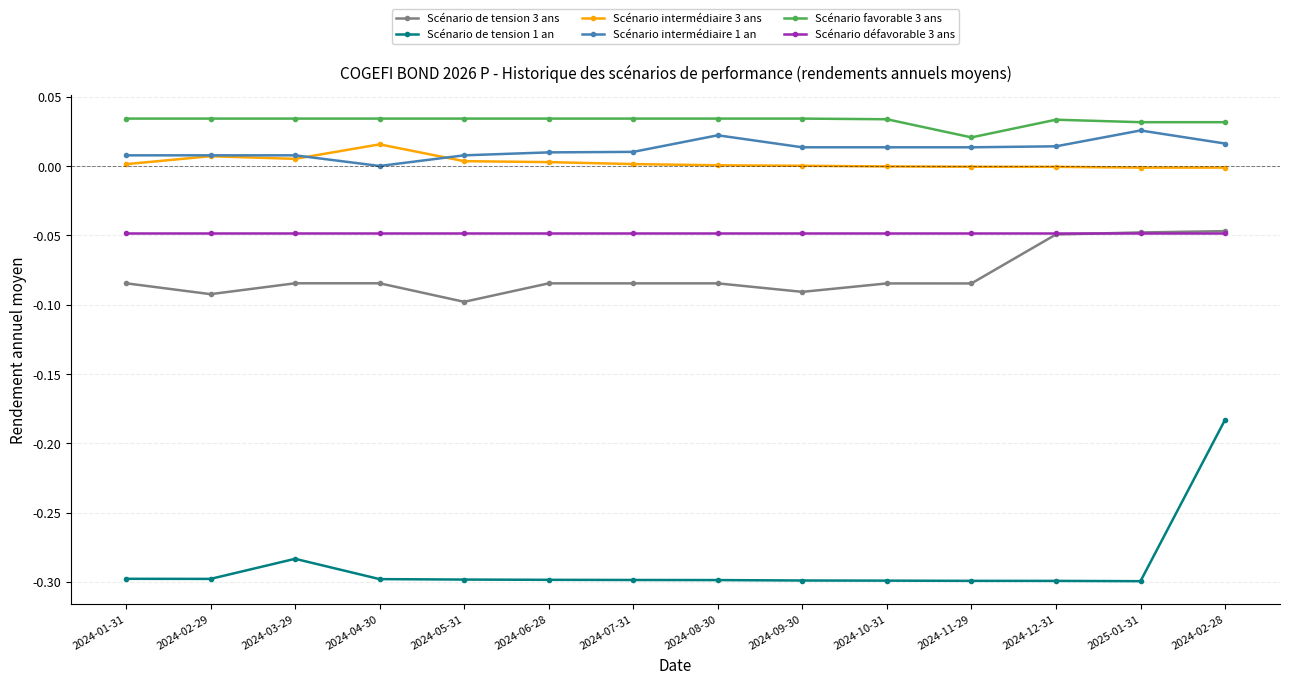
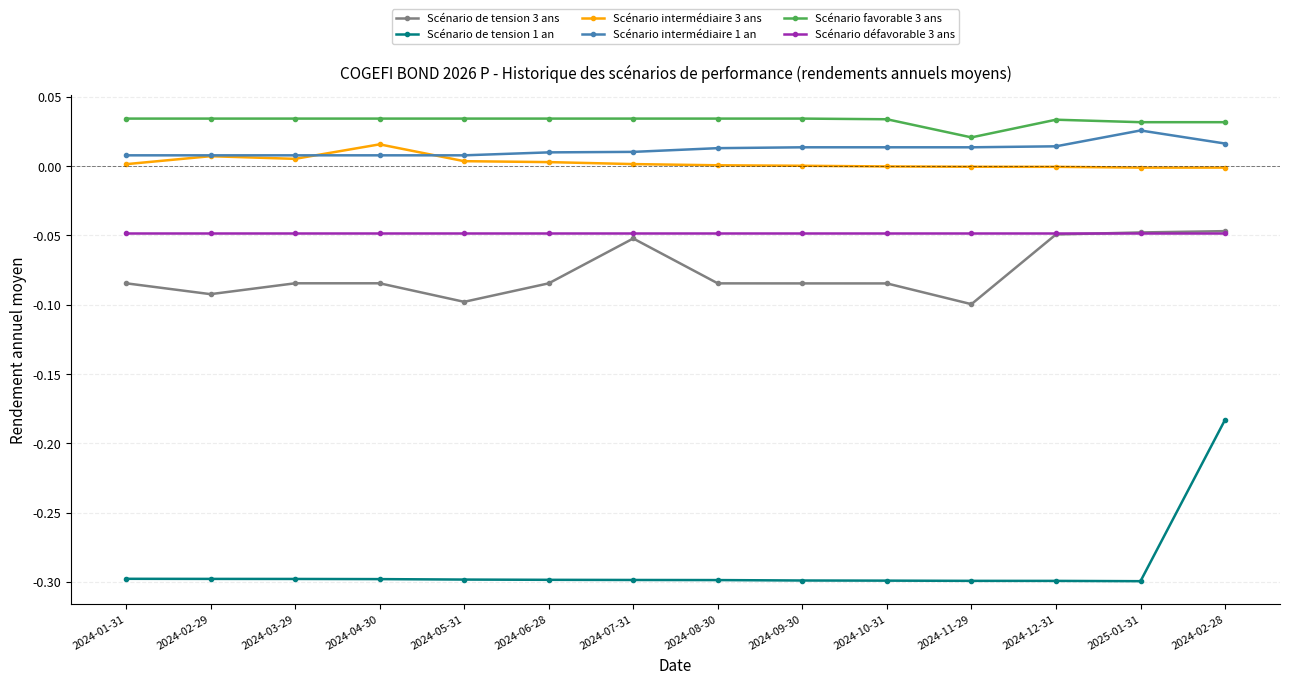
Scénario de tension 1 an, 2024-03-29: -0.283 -> -0.298
Scénario intermédiaire 1 an, 2024-04-30: 0.000 -> 0.008
Scénario de tension 3 ans, 2024-07-31: -0.085 -> -0.052
Scénario intermédiaire 1 an, 2024-08-30: 0.022 -> 0.013
Scénario de tension 3 ans, 2024-09-30: -0.091 -> -0.085
Scénario de tension 3 ans, 2024-11-29: -0.085 -> -0.100
